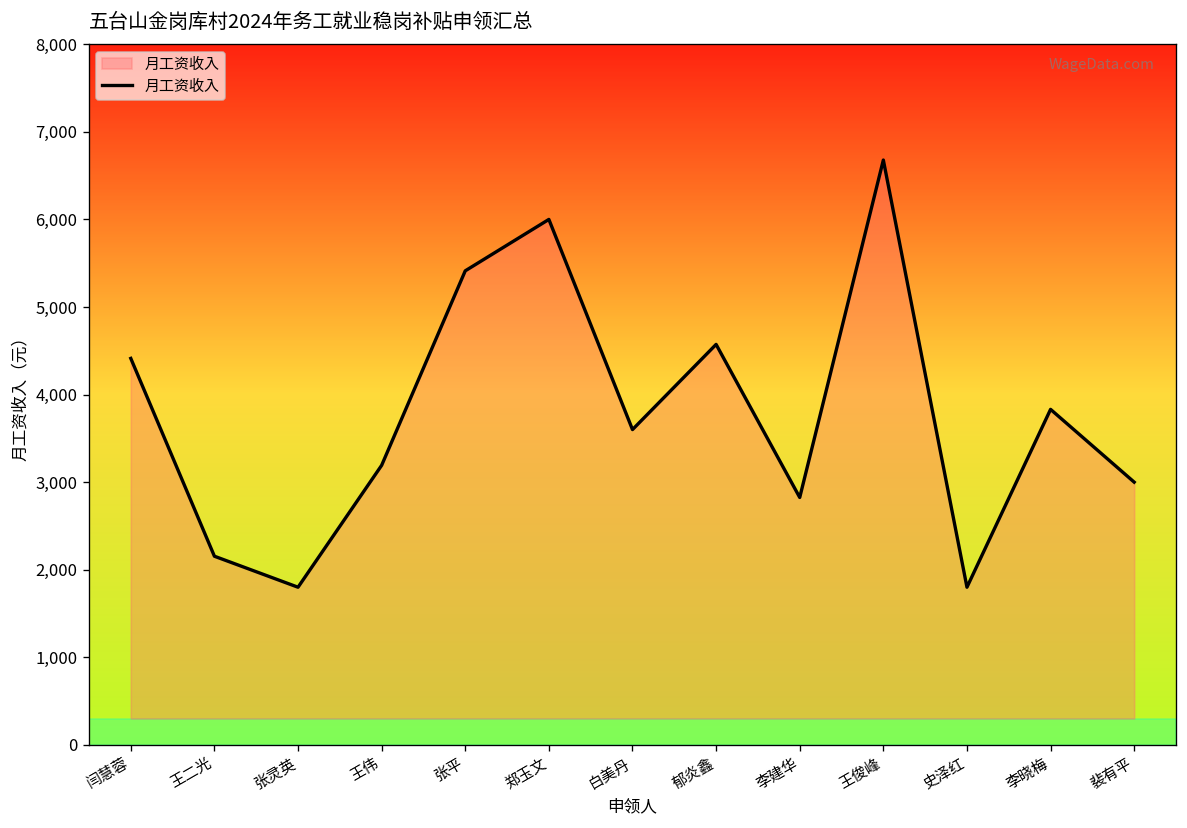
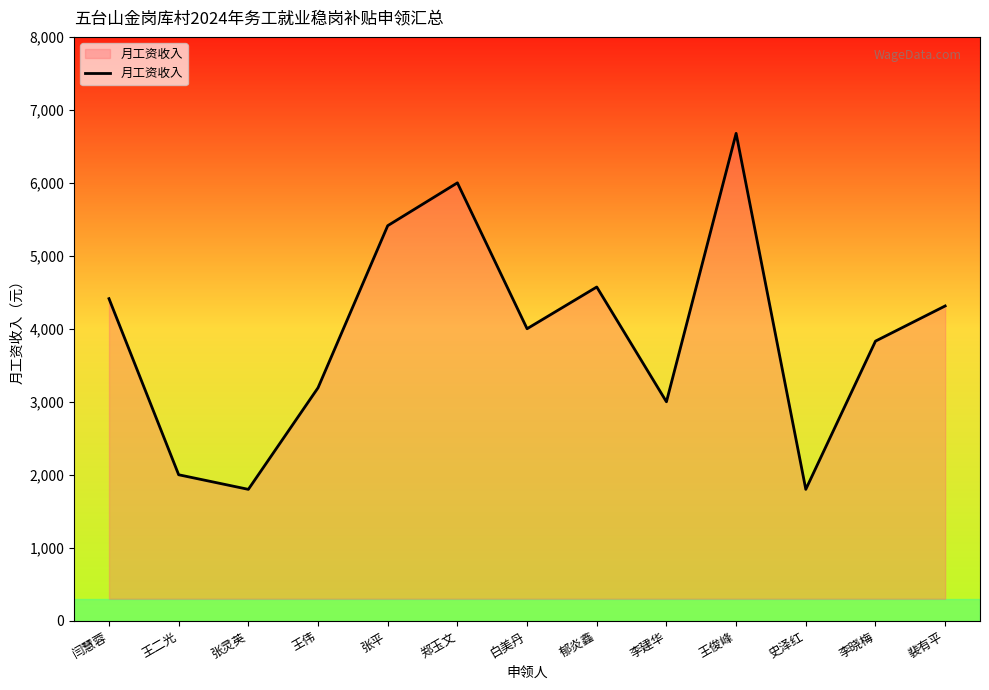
王二光: 2,200 -> 2,000
白美丹: 3,600 -> 4,000
李建华: 2,800 -> 3,000
裴有平: 3,000 -> 4,300
